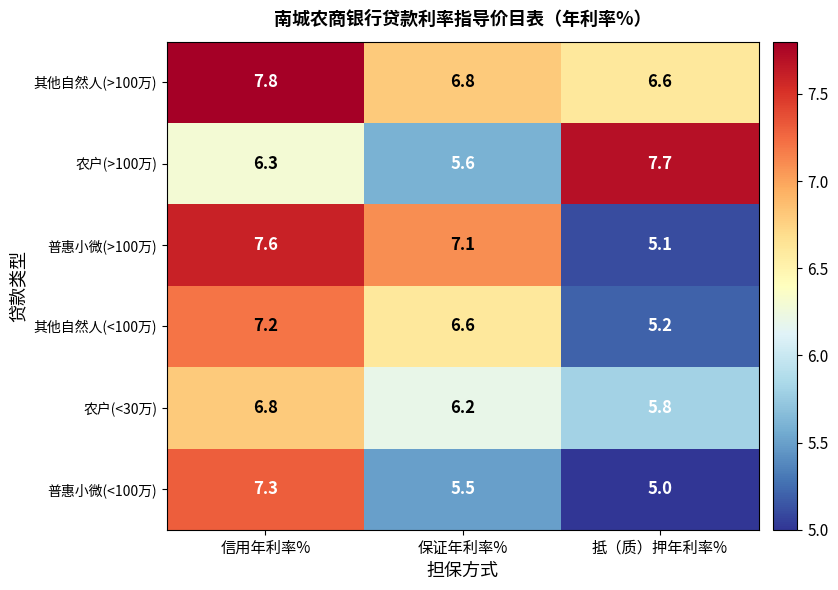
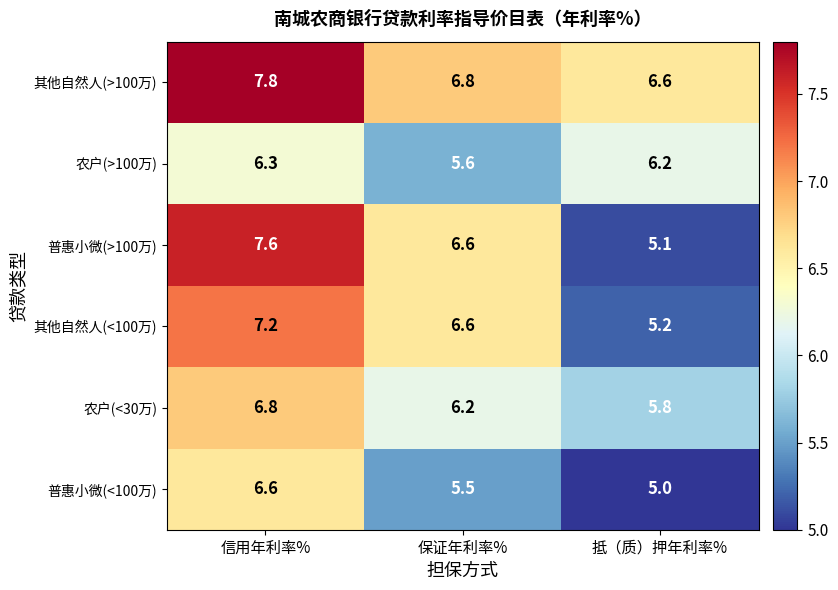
农户(>100万), 抵（质）押年利率%: 7.7 -> 6.2
普惠小微(>100万), 保证年利率%: 7.1 -> 6.6
普惠小微(<100万), 信用年利率%: 7.3 -> 6.6
